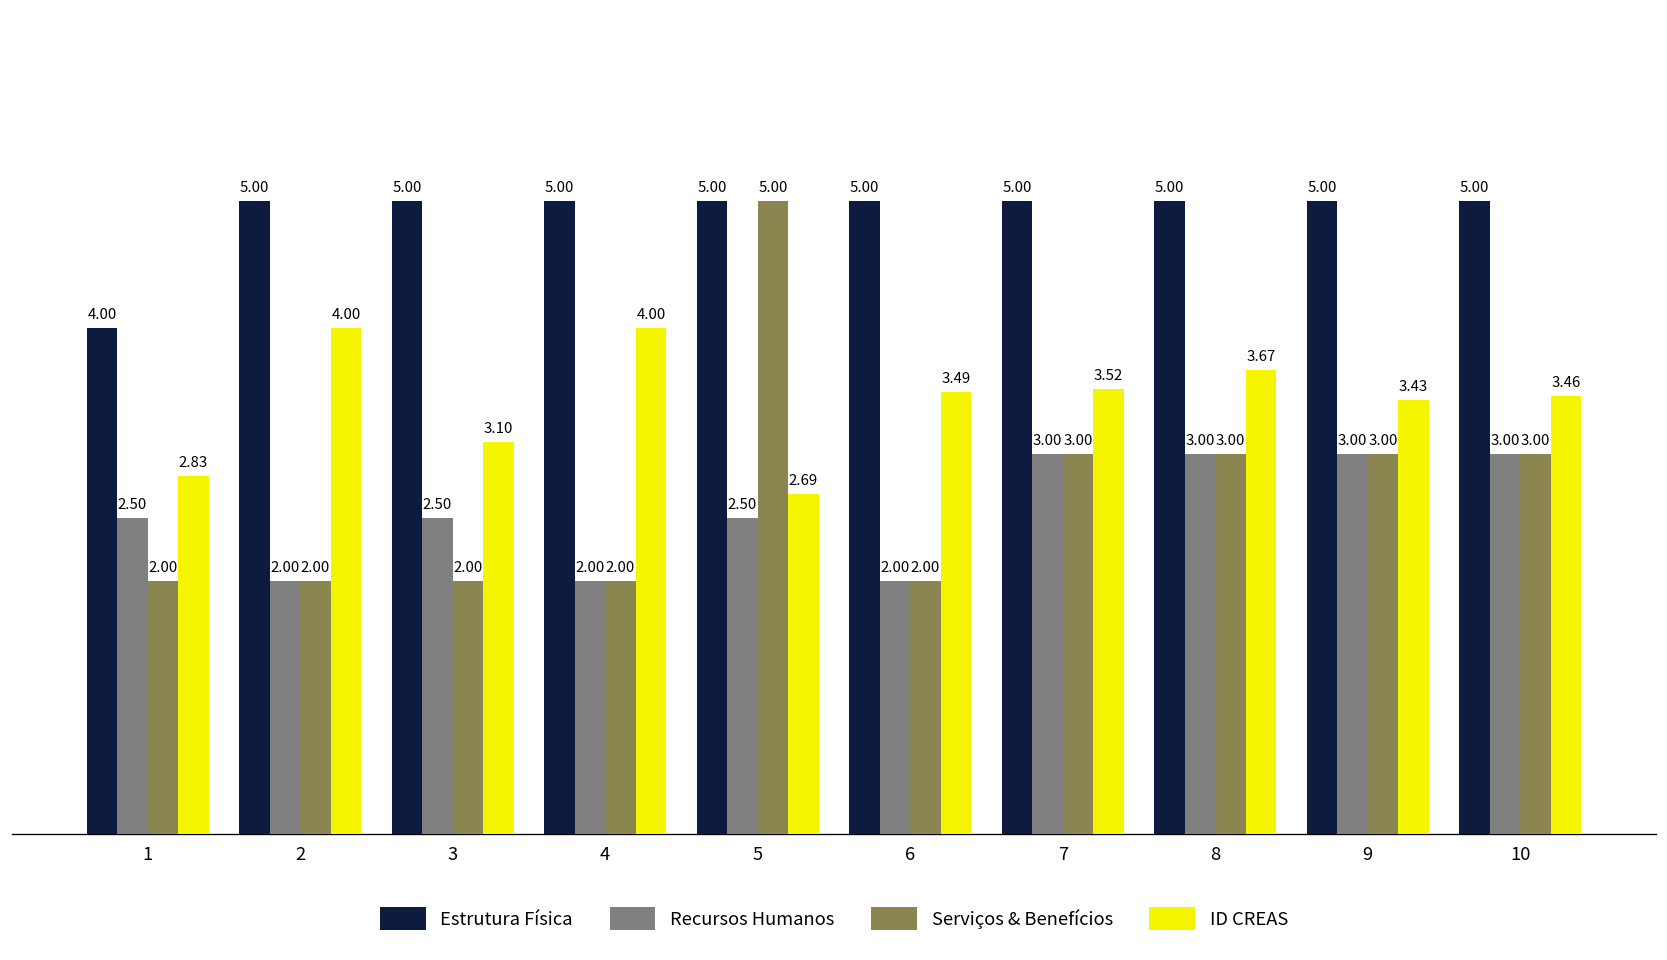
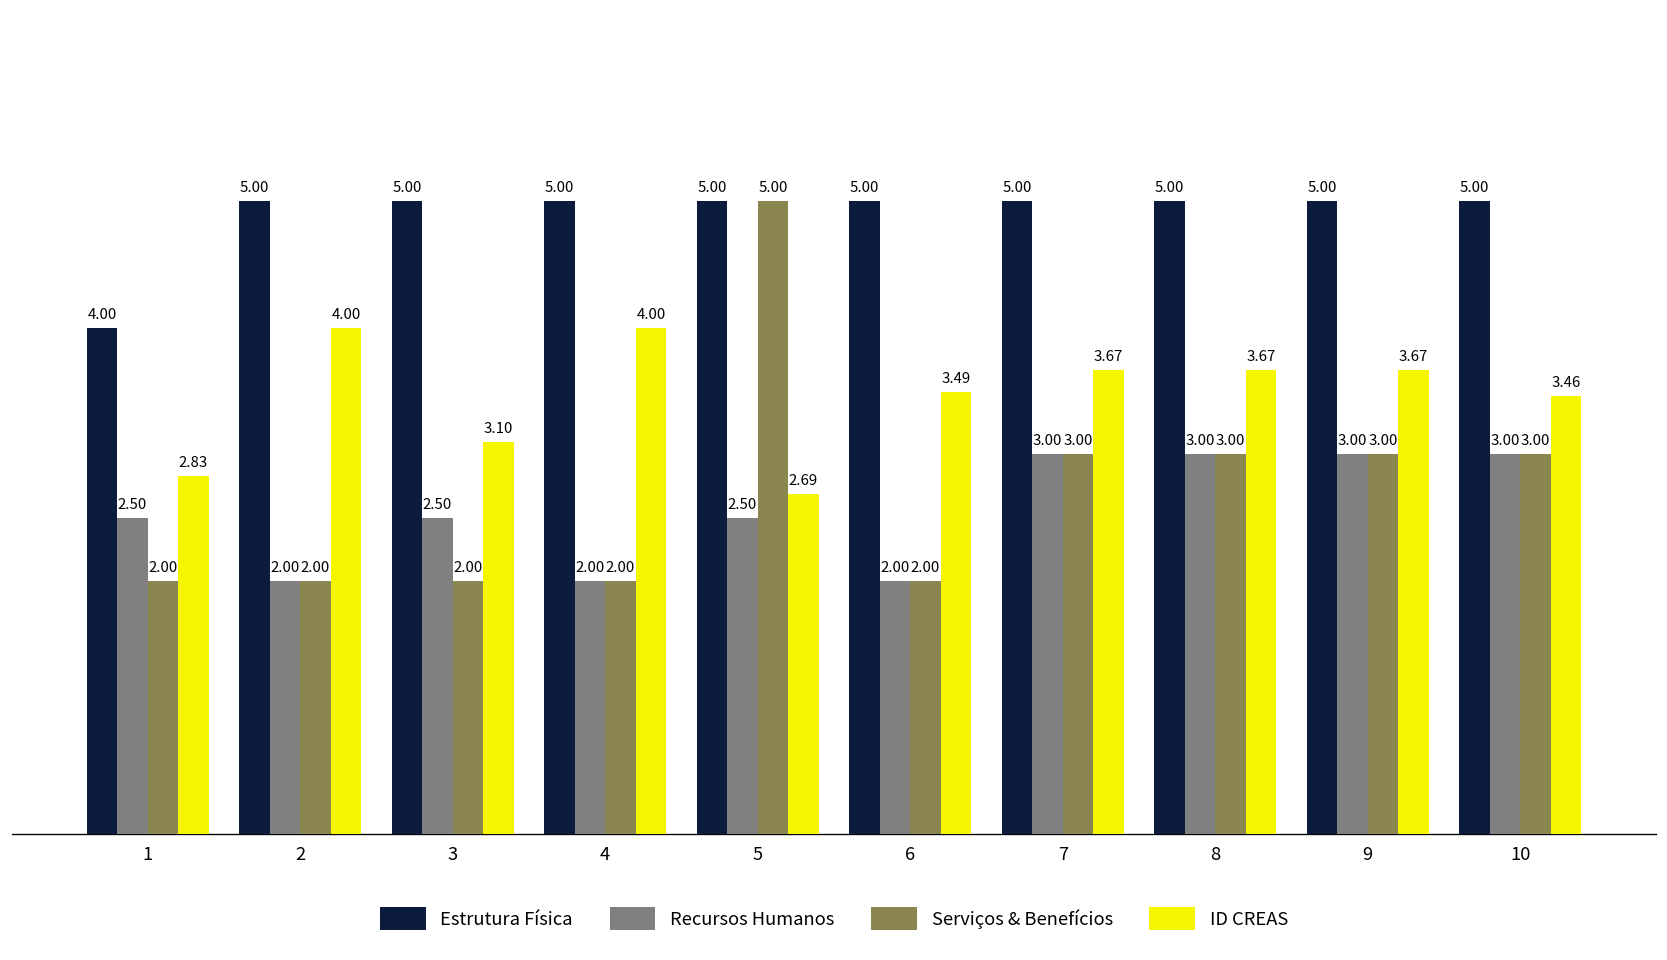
ID CREAS, 7: 3.52 -> 3.67
ID CREAS, 9: 3.43 -> 3.67
